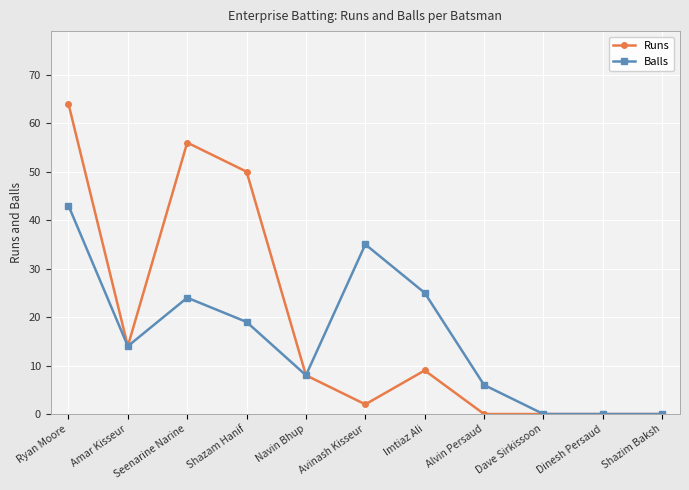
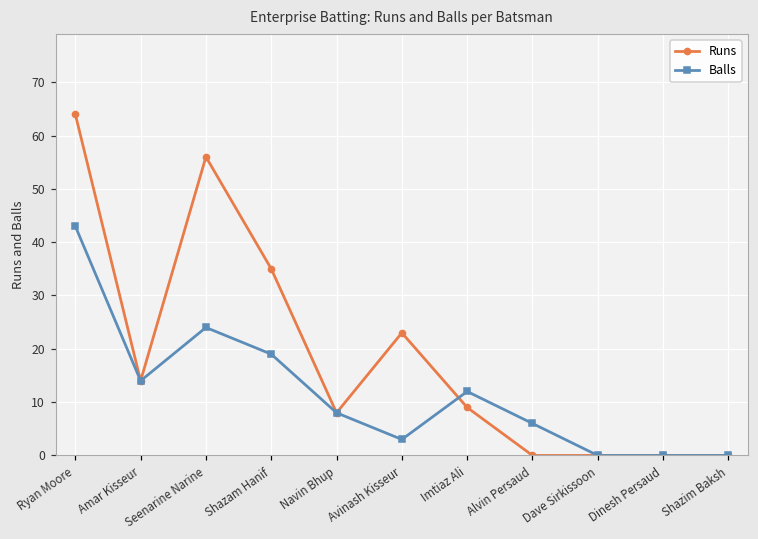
Runs, Shazam Hanif: 50 -> 35
Runs, Avinash Kisseur: 2 -> 23
Balls, Avinash Kisseur: 35 -> 3
Balls, Imtiaz Ali: 25 -> 12
